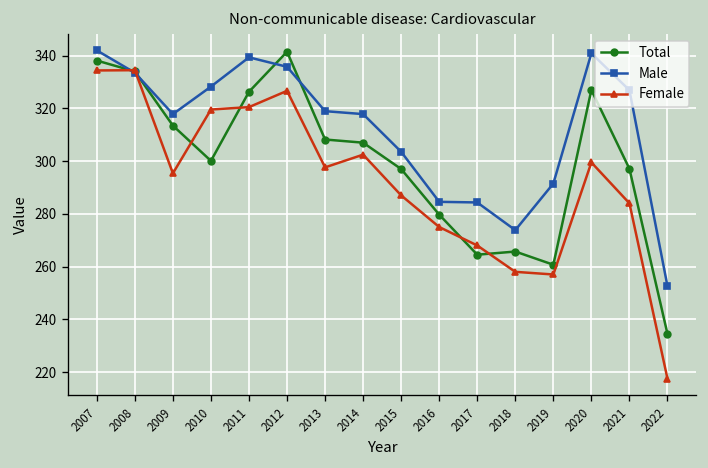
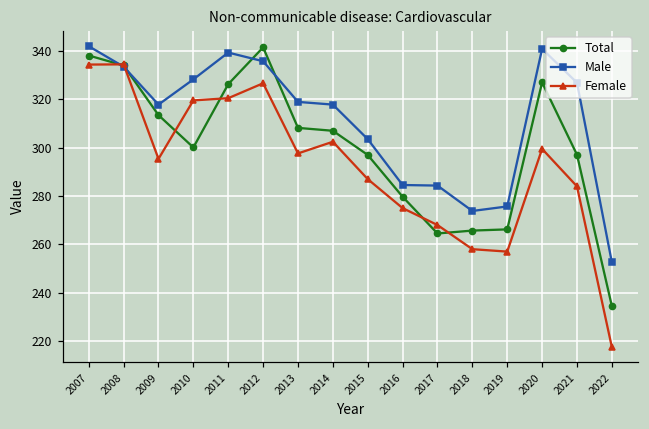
Total, 2019: 261 -> 266
Male, 2019: 292 -> 276
